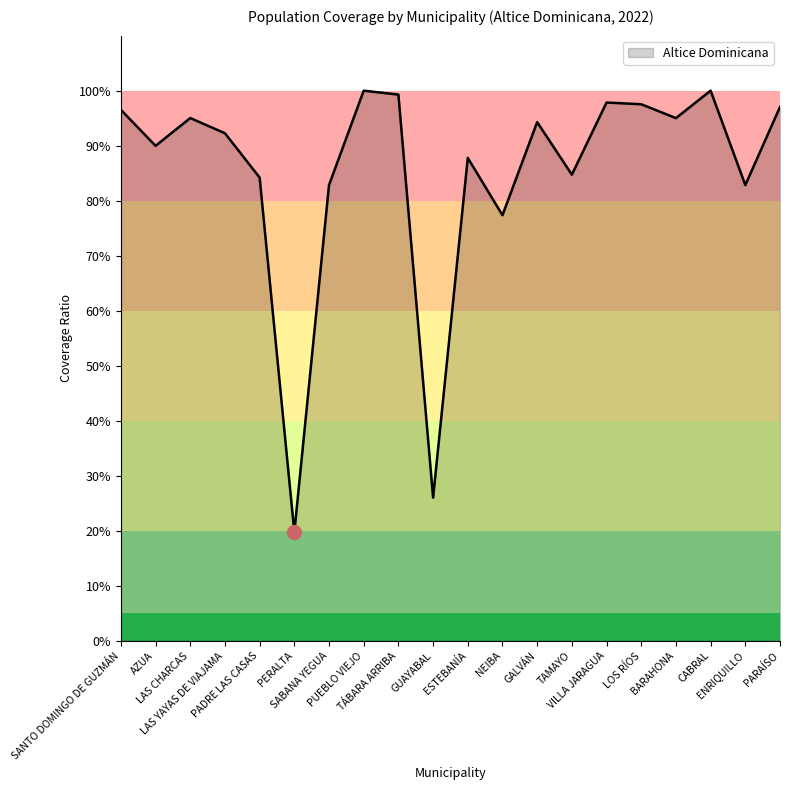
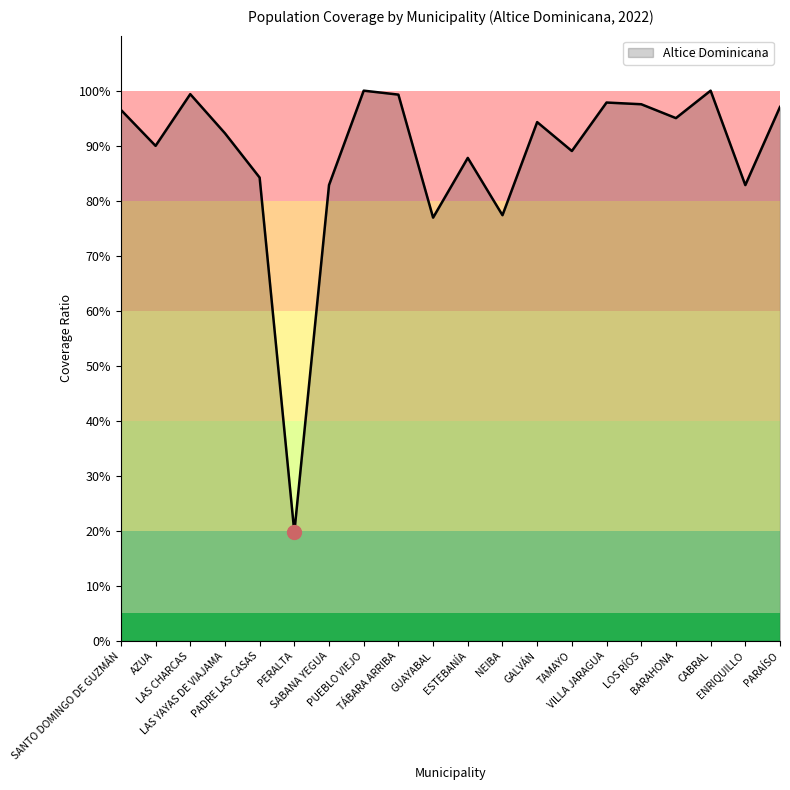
Altice Dominicana, LAS CHARCAS: 95% -> 99%
Altice Dominicana, GUAYABAL: 26% -> 77%
Altice Dominicana, TAMAYO: 85% -> 89%
